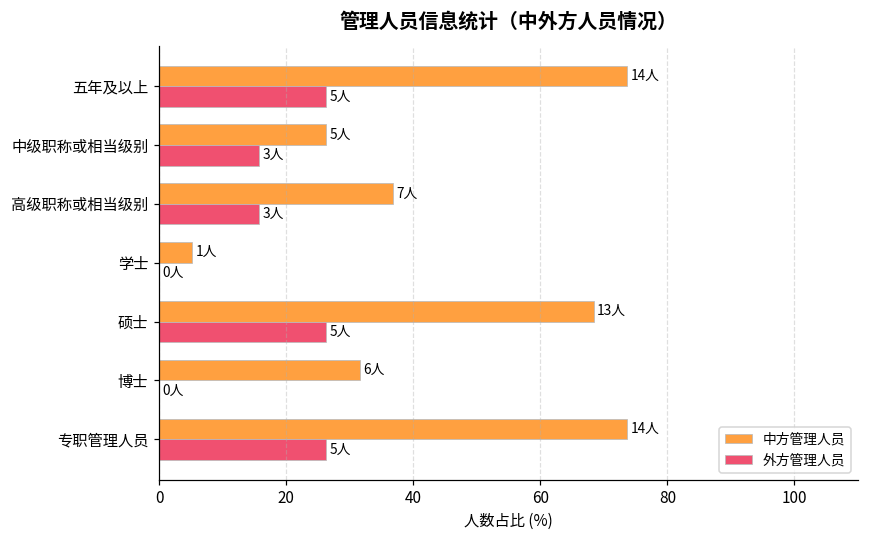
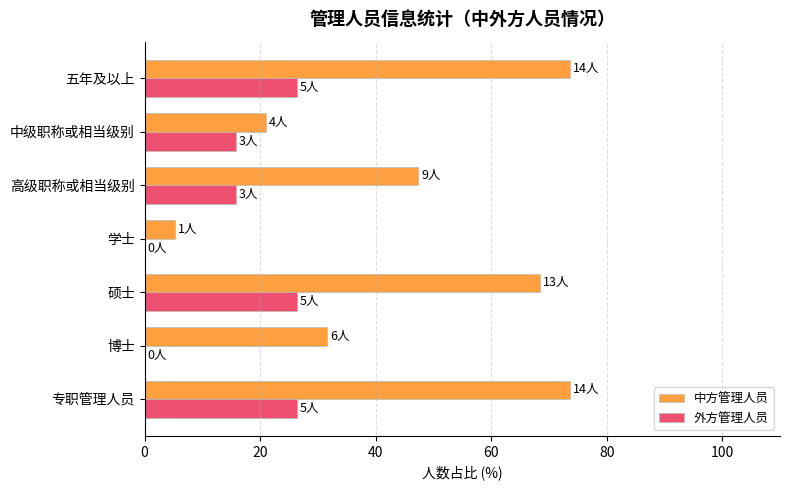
中方管理人员, 中级职称或相当级别: 5人 -> 4人
中方管理人员, 高级职称或相当级别: 7人 -> 9人
